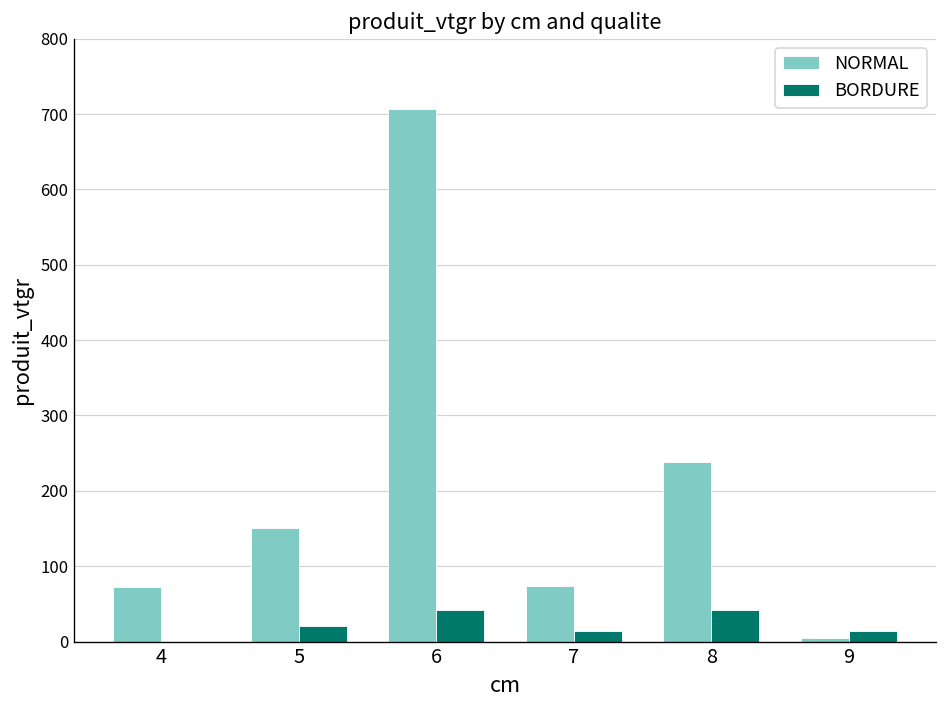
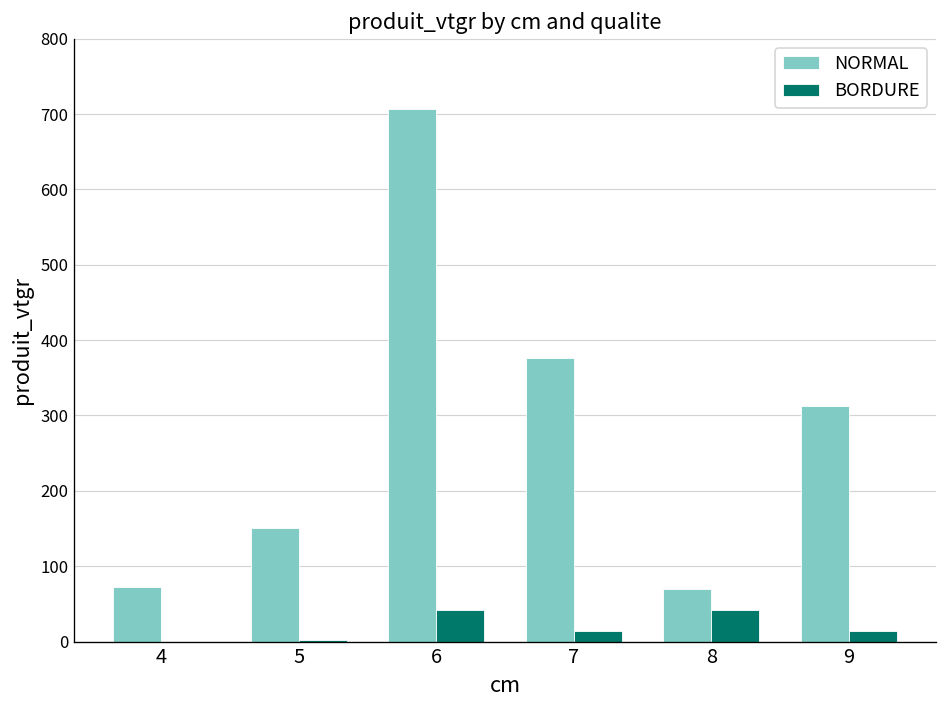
BORDURE, 5: 20 -> 0
NORMAL, 7: 70 -> 380
NORMAL, 8: 240 -> 70
NORMAL, 9: 10 -> 310
